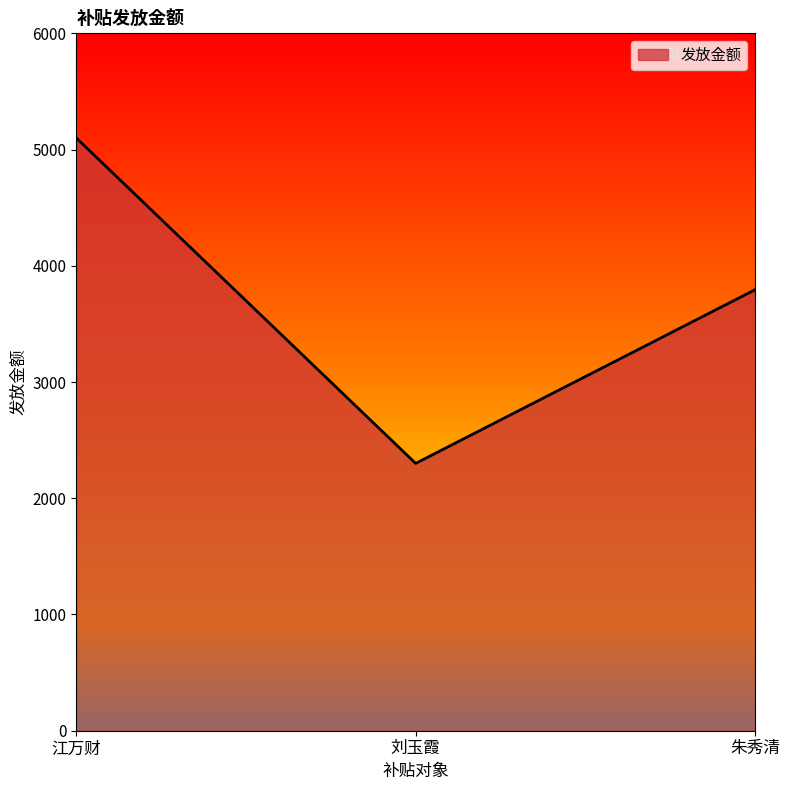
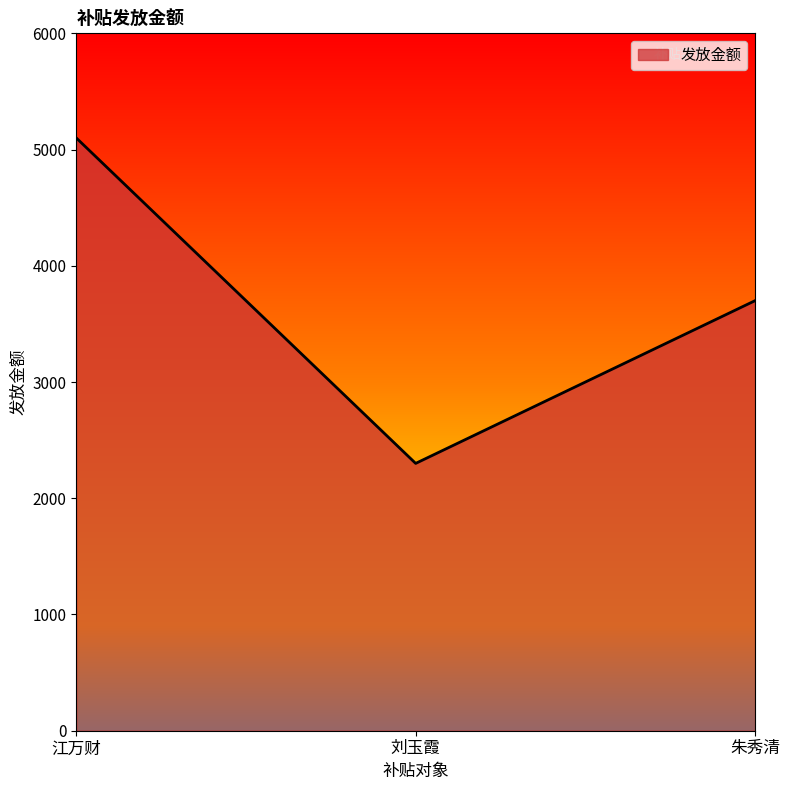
朱秀清: 3790 -> 3700
